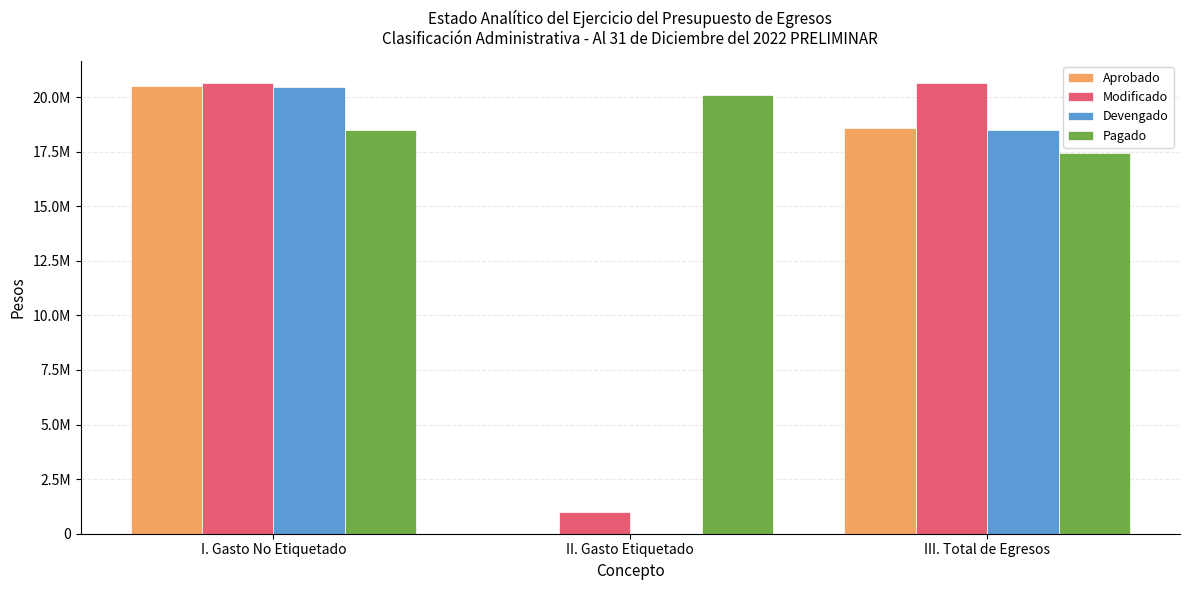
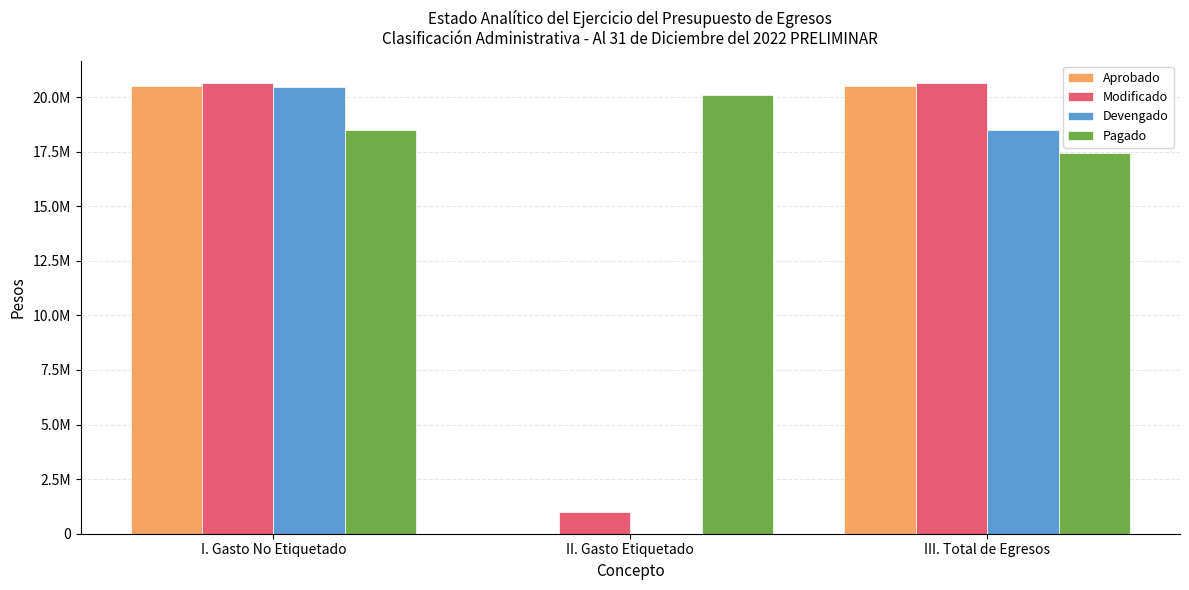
Aprobado, III. Total de Egresos: 18600000 -> 20500000
